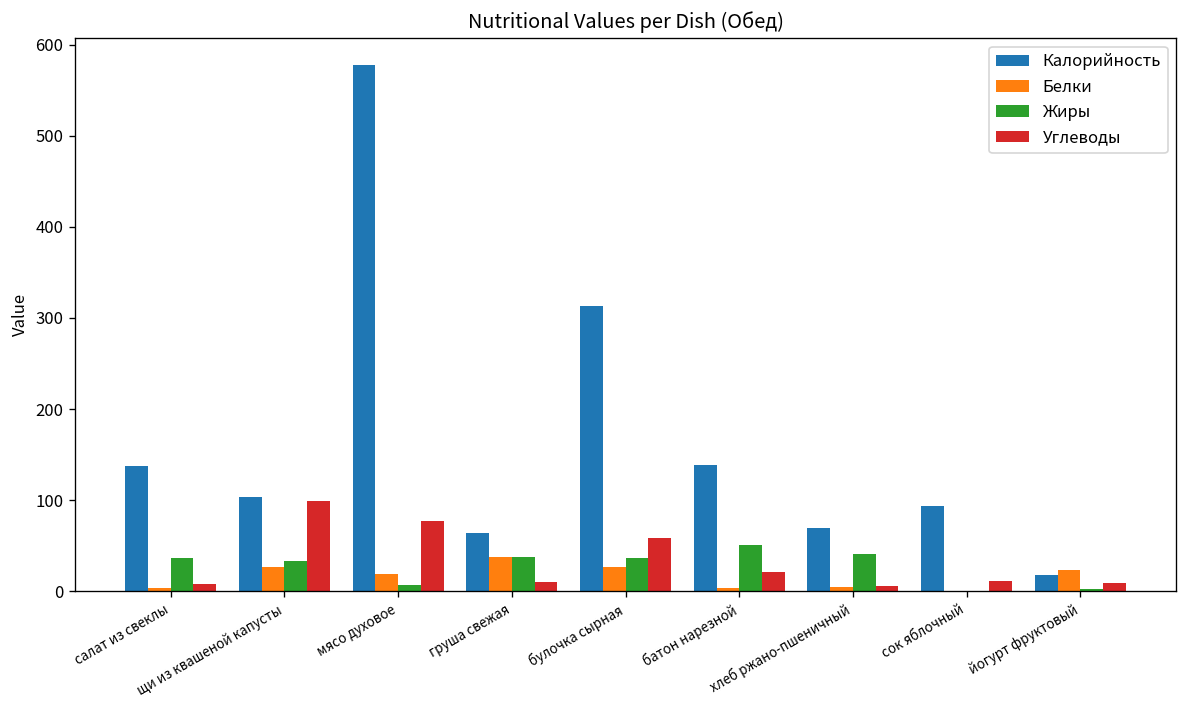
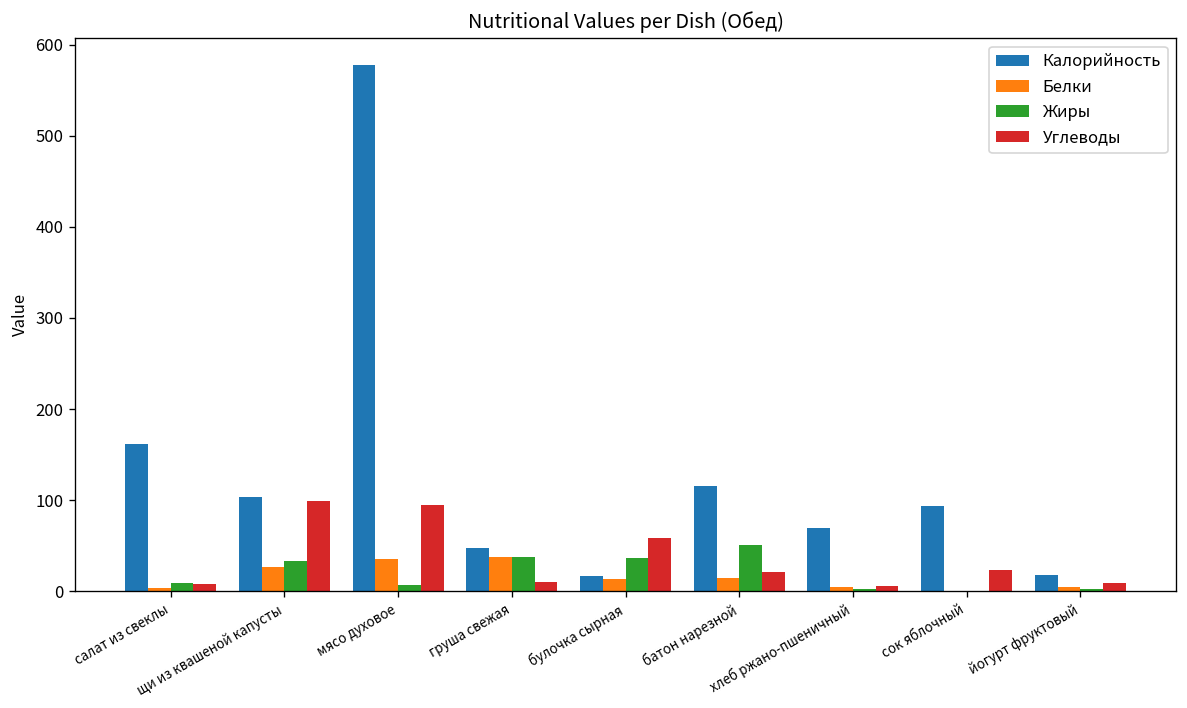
Калорийность, салат из свеклы: 140 -> 160
Жиры, салат из свеклы: 40 -> 10
Белки, мясо духовое: 20 -> 40
Углеводы, мясо духовое: 80 -> 100
Калорийность, груша свежая: 60 -> 50
Калорийность, булочка сырная: 310 -> 20
Белки, булочка сырная: 30 -> 10
Калорийность, батон нарезной: 140 -> 120
Белки, батон нарезной: 0 -> 10
Жиры, хлеб ржано-пшеничный: 40 -> 0
Углеводы, сок яблочный: 10 -> 20
Белки, йогурт фруктовый: 20 -> 10
